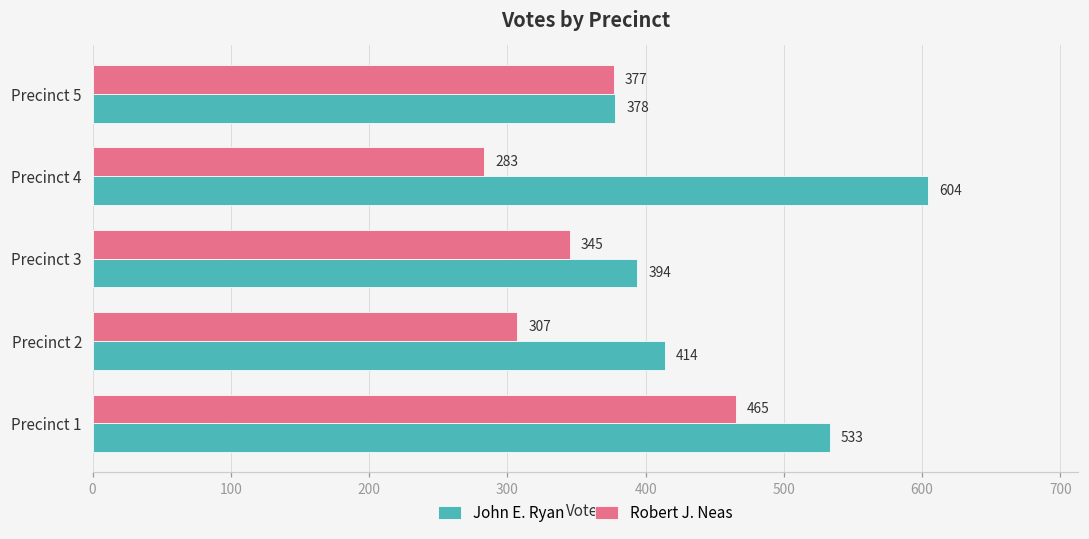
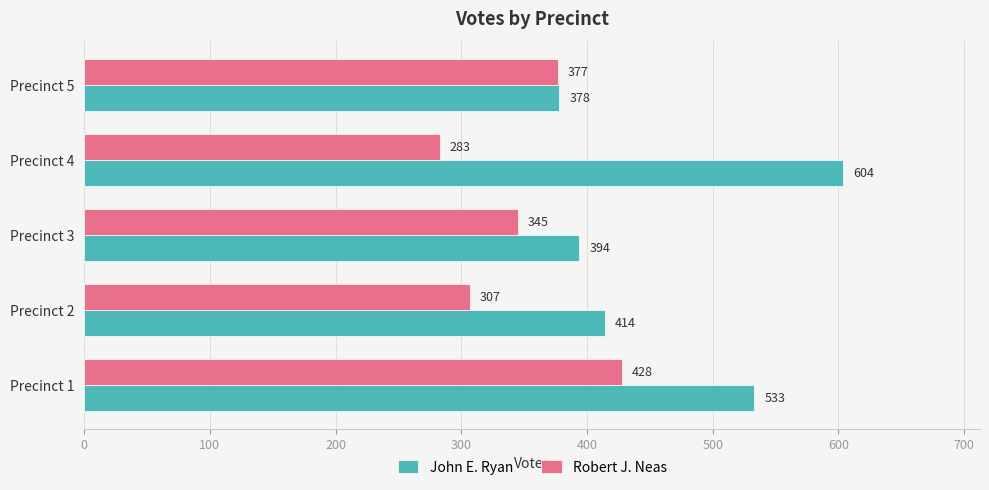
Robert J. Neas, Precinct 1: 465 -> 428
